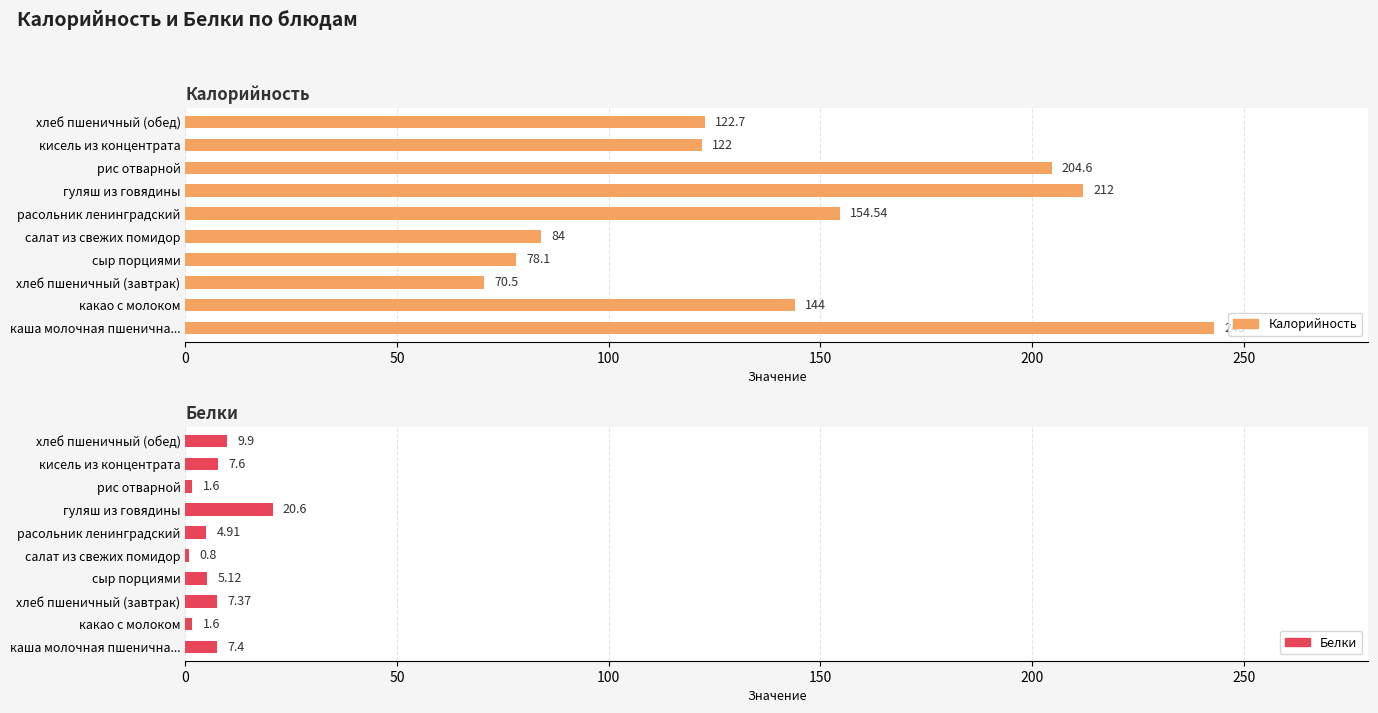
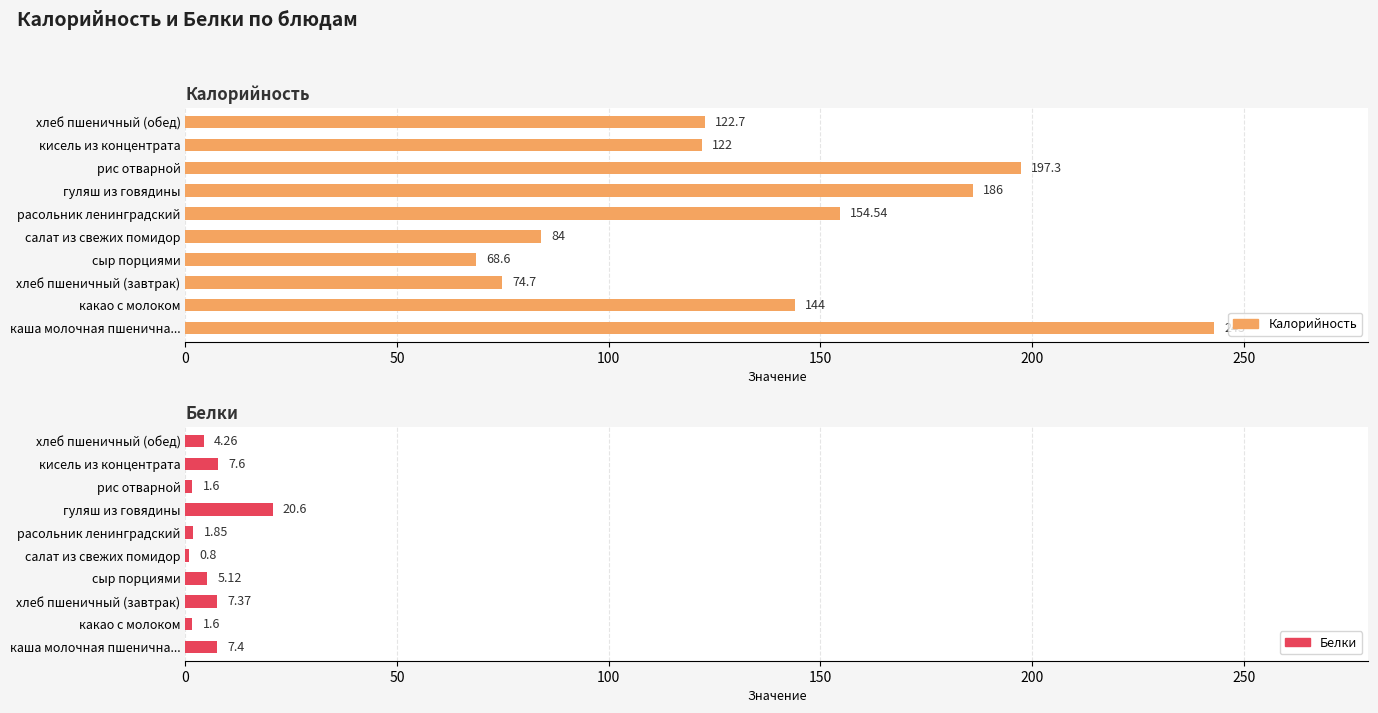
Калорийность, рис отварной: 204.6 -> 197.3
Калорийность, гуляш из говядины: 212 -> 186
Калорийность, сыр порциями: 78.1 -> 68.6
Калорийность, хлеб пшеничный (завтрак): 70.5 -> 74.7
Белки, хлеб пшеничный (обед): 9.9 -> 4.26
Белки, расольник ленинградский: 4.91 -> 1.85
